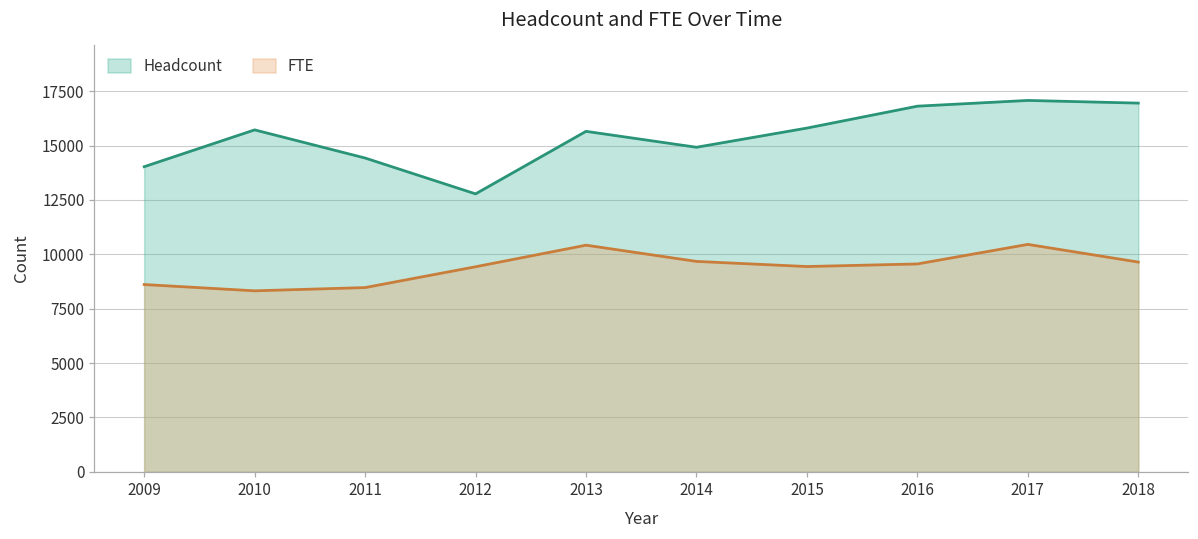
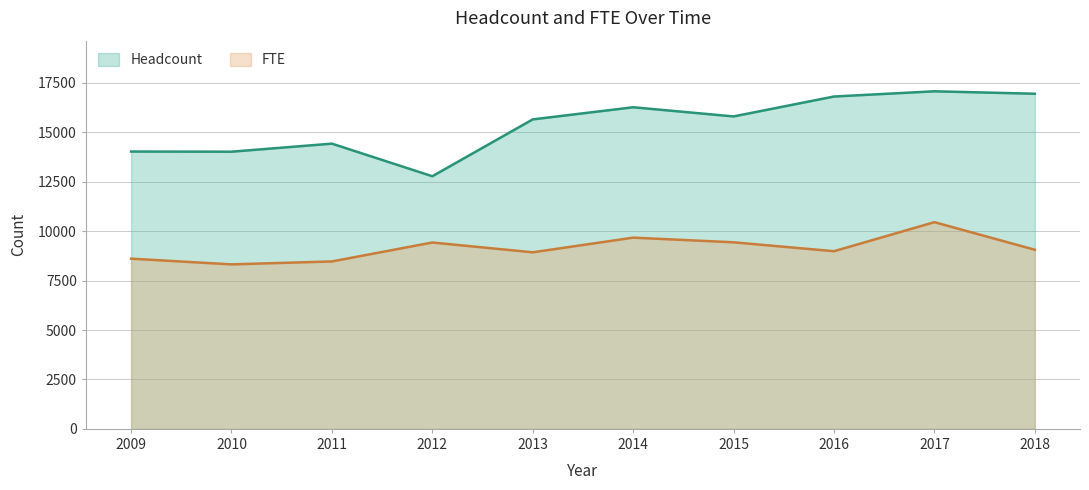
Headcount, 2010: 15700 -> 14000
FTE, 2013: 10400 -> 8900
Headcount, 2014: 14900 -> 16300
FTE, 2016: 9600 -> 9000
FTE, 2018: 9600 -> 9100
